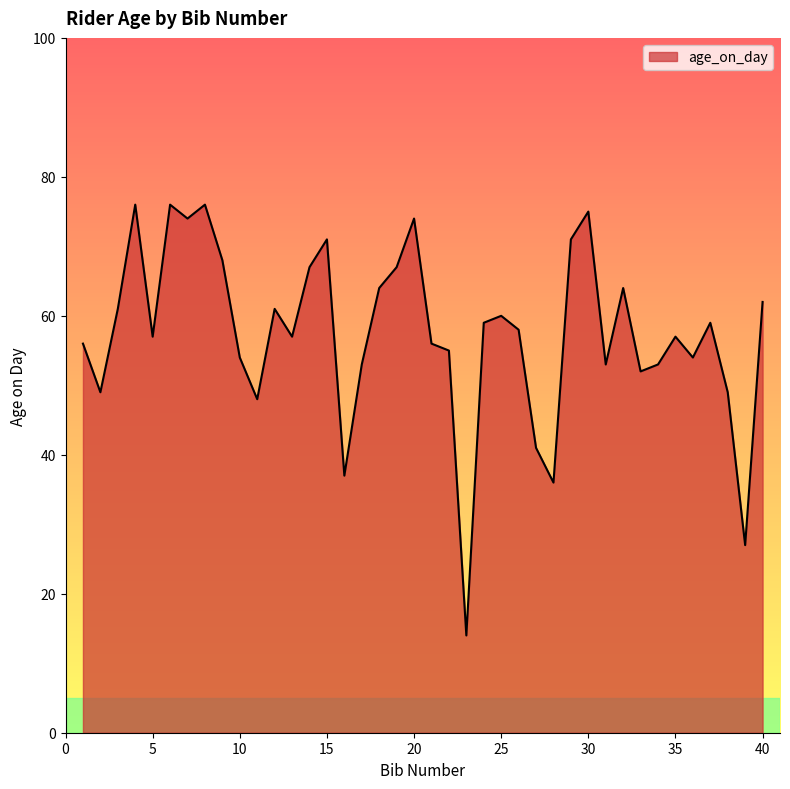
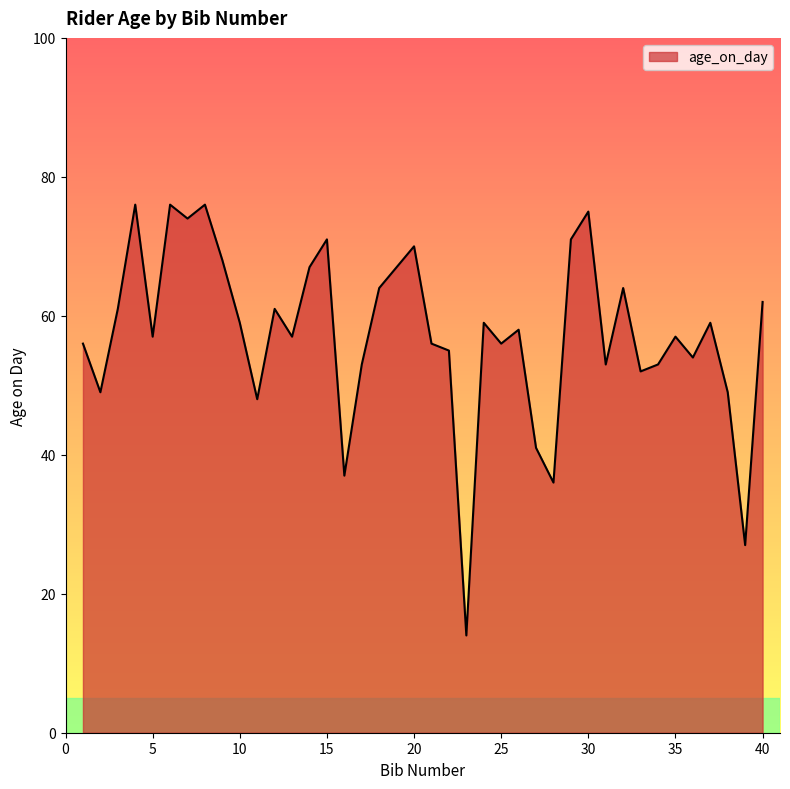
10: 54 -> 59
20: 74 -> 70
25: 60 -> 56
